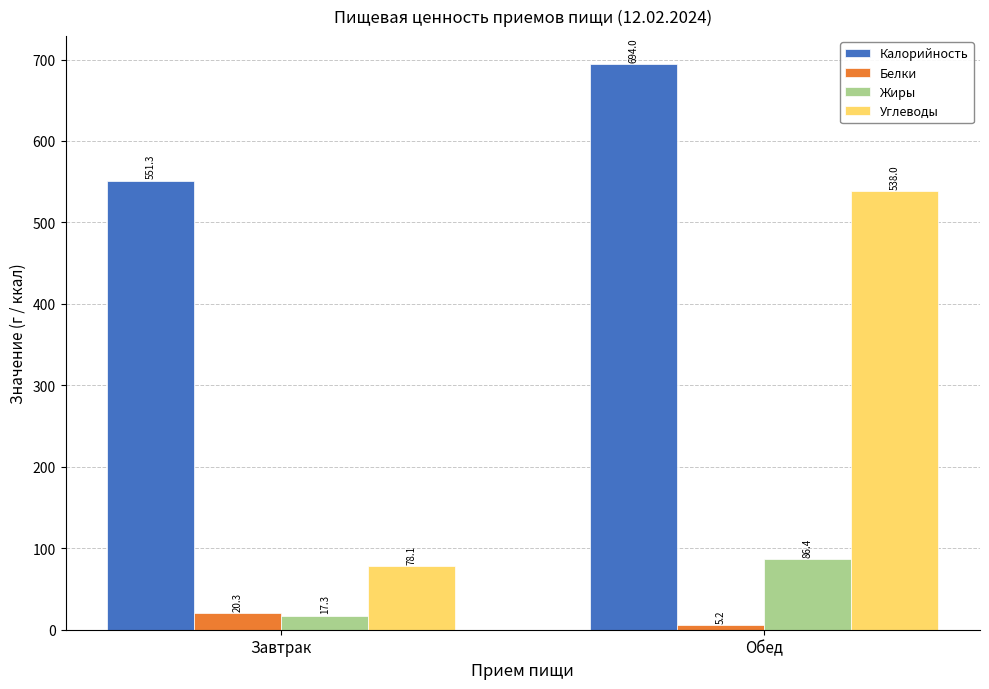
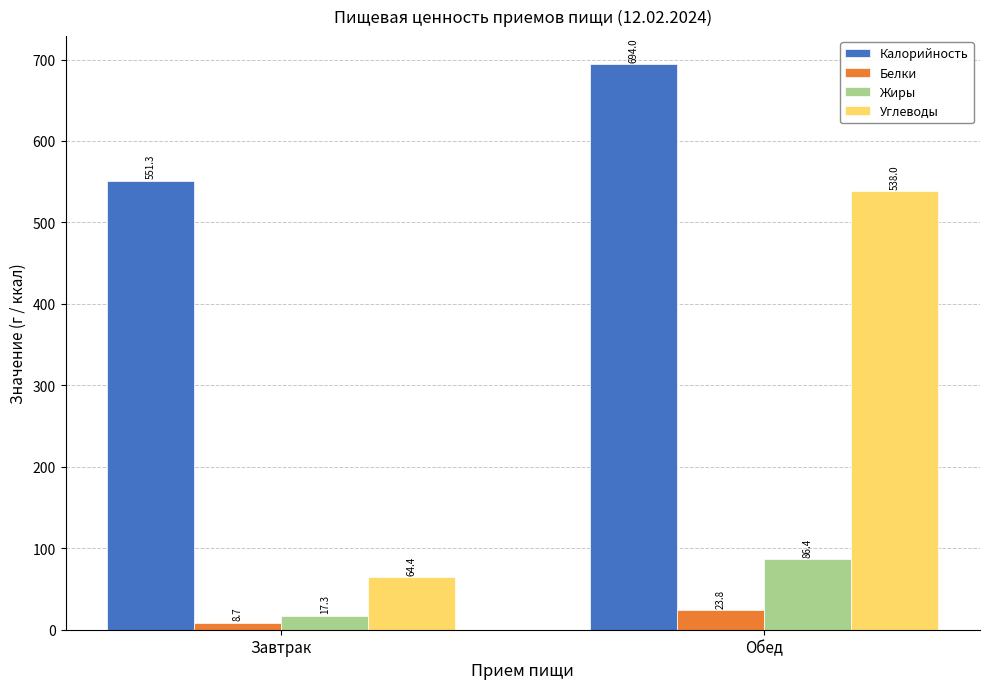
Белки, Завтрак: 20.3 -> 8.7
Углеводы, Завтрак: 78.1 -> 64.4
Белки, Обед: 5.2 -> 23.8
